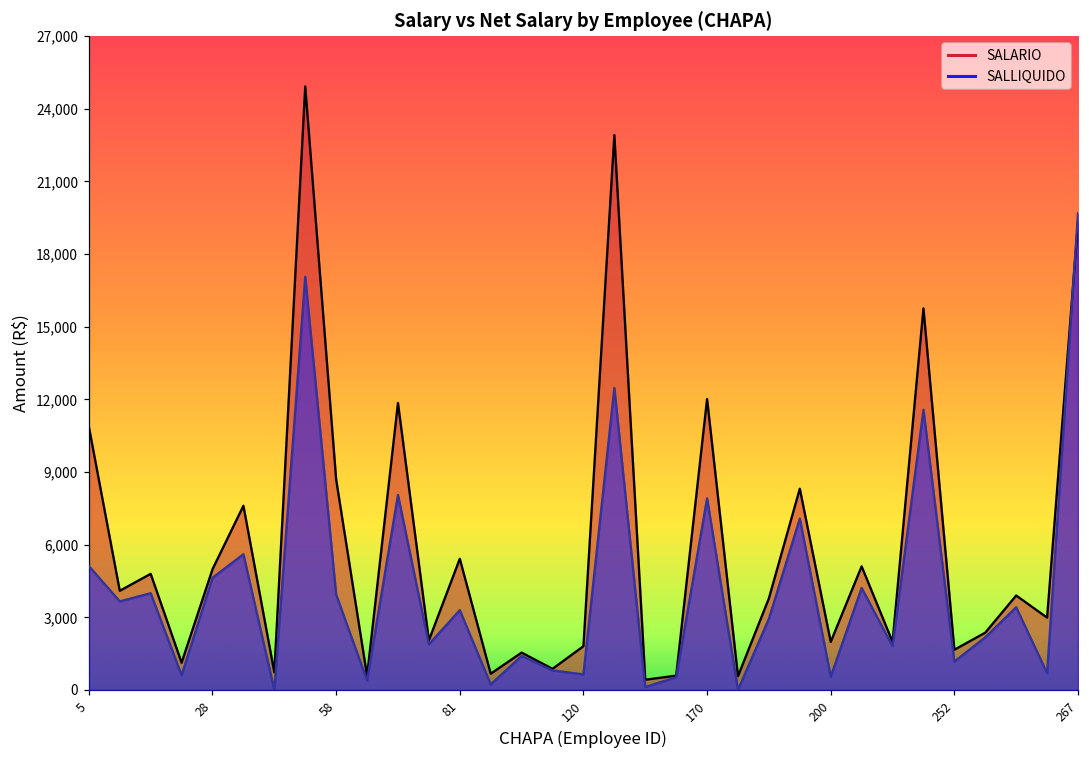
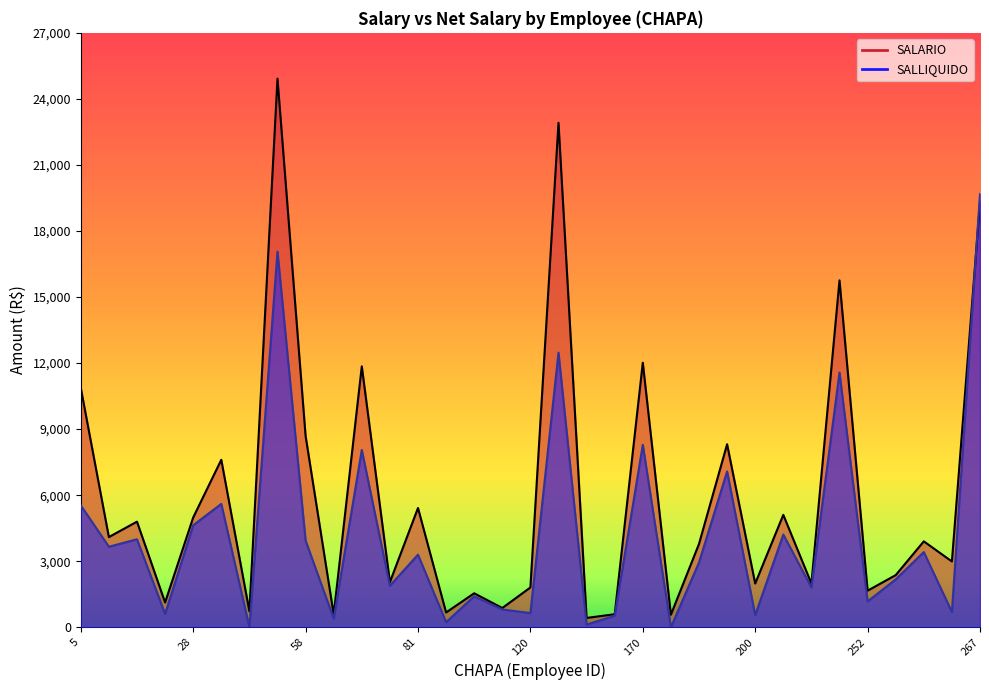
SALLIQUIDO, 5: 5,100 -> 5,500
SALLIQUIDO, 170: 7,900 -> 8,300
